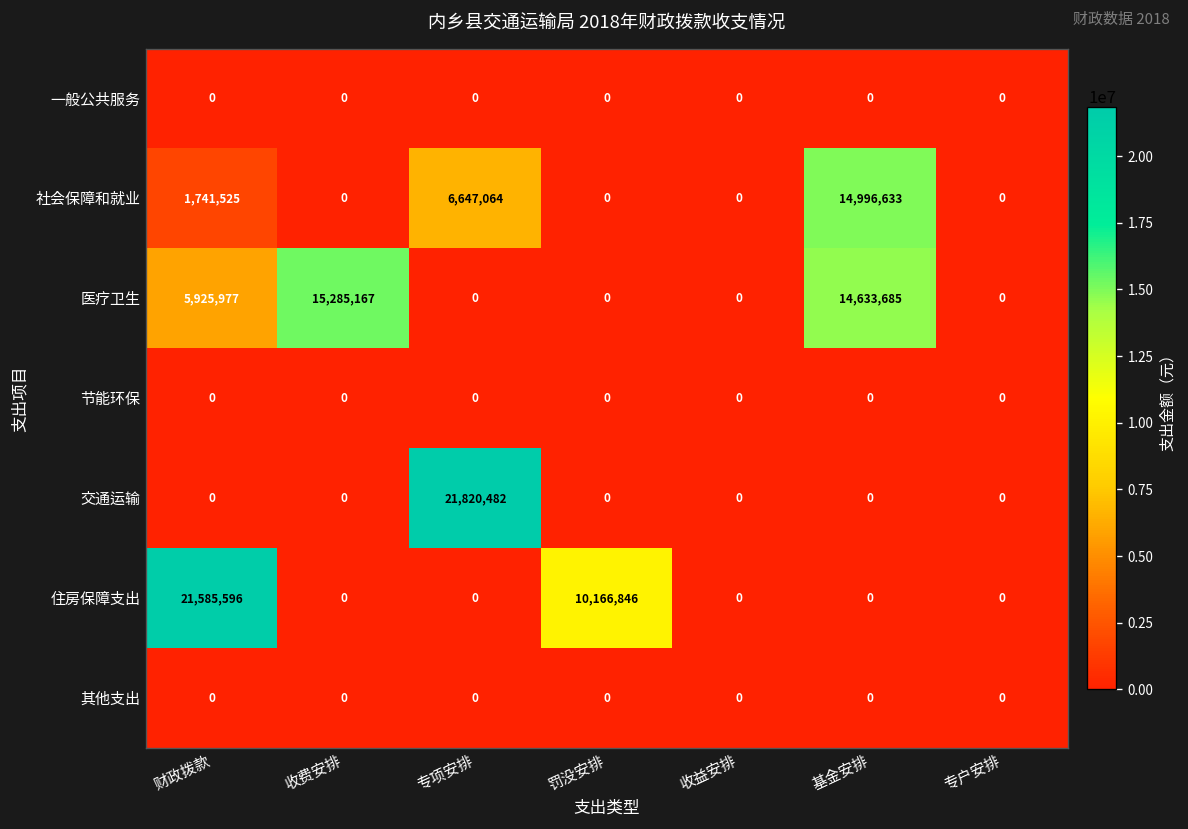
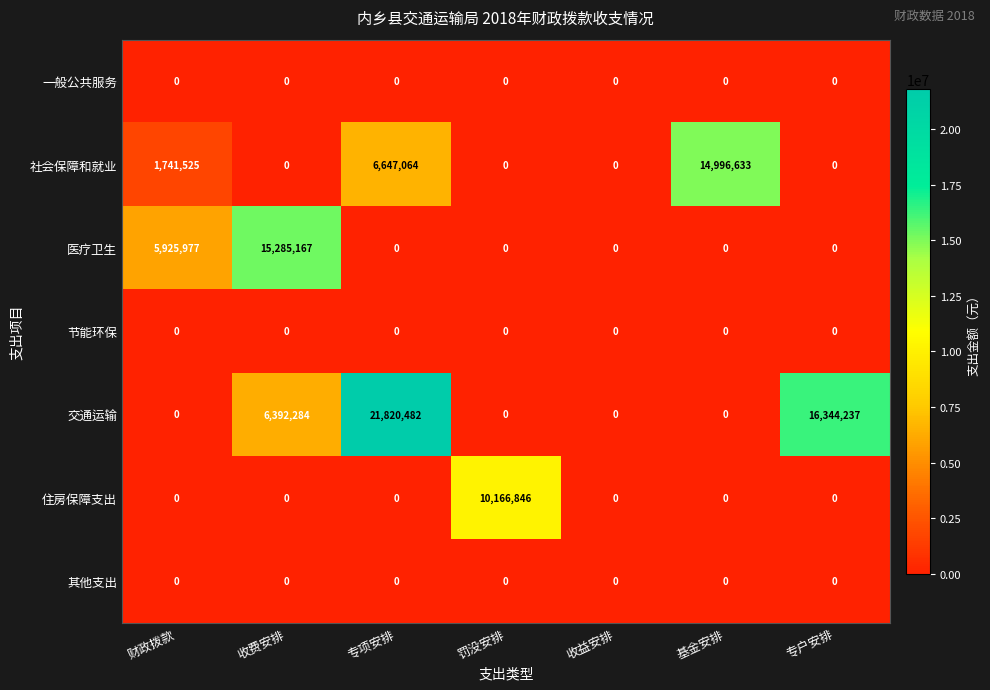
医疗卫生, 基金安排: 14,633,685 -> 0
交通运输, 收费安排: 0 -> 6,392,284
交通运输, 专户安排: 0 -> 16,344,237
住房保障支出, 财政拨款: 21,585,596 -> 0
